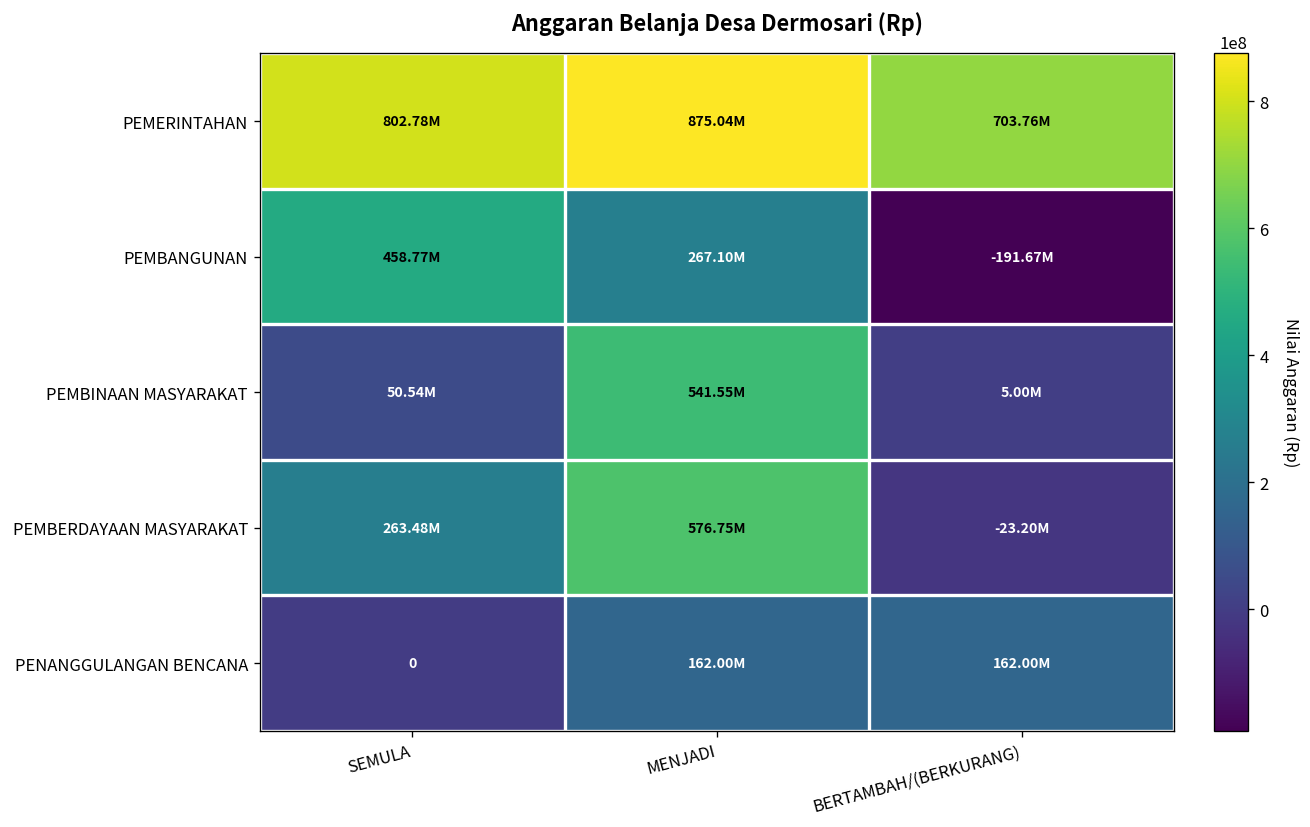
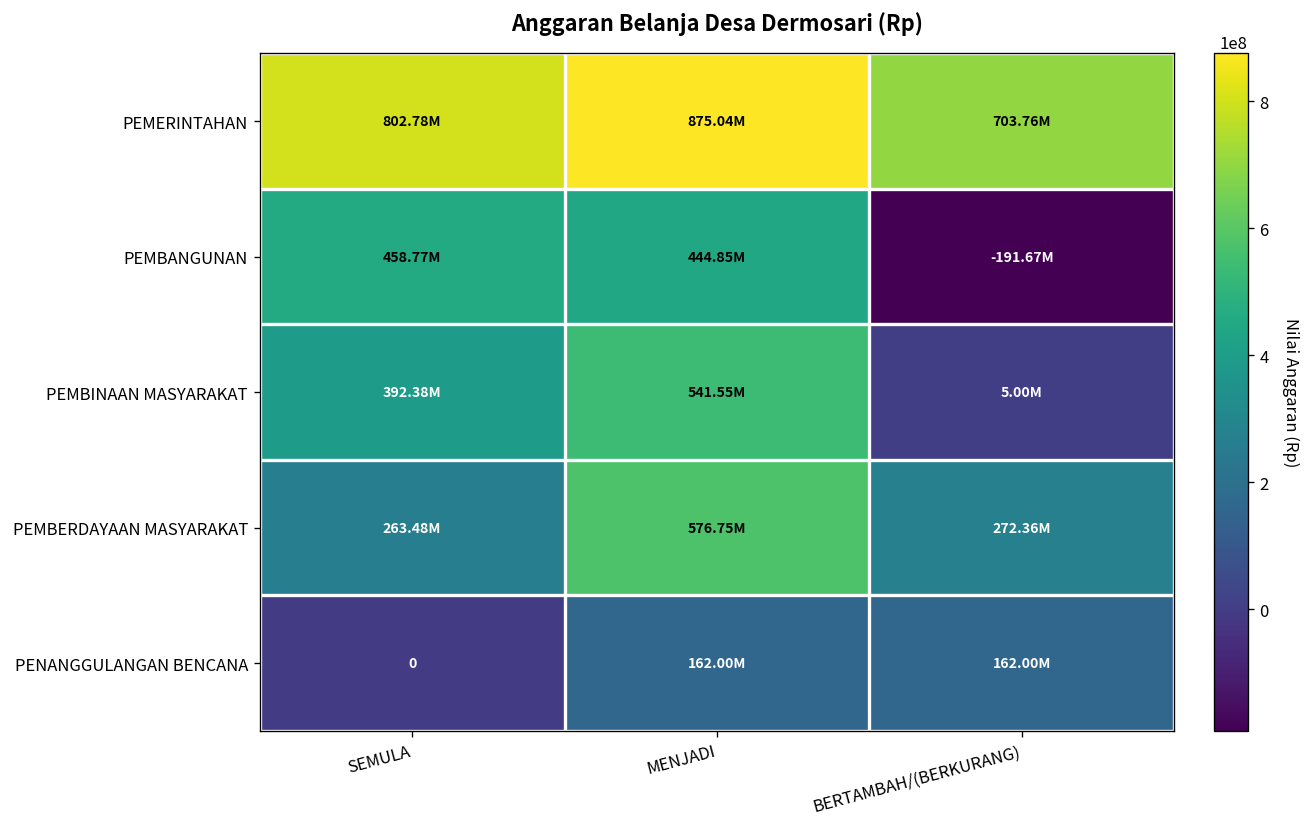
PEMBANGUNAN, MENJADI: 267.10M -> 444.85M
PEMBINAAN MASYARAKAT, SEMULA: 50.54M -> 392.38M
PEMBERDAYAAN MASYARAKAT, BERTAMBAH/(BERKURANG): -23.20M -> 272.36M
